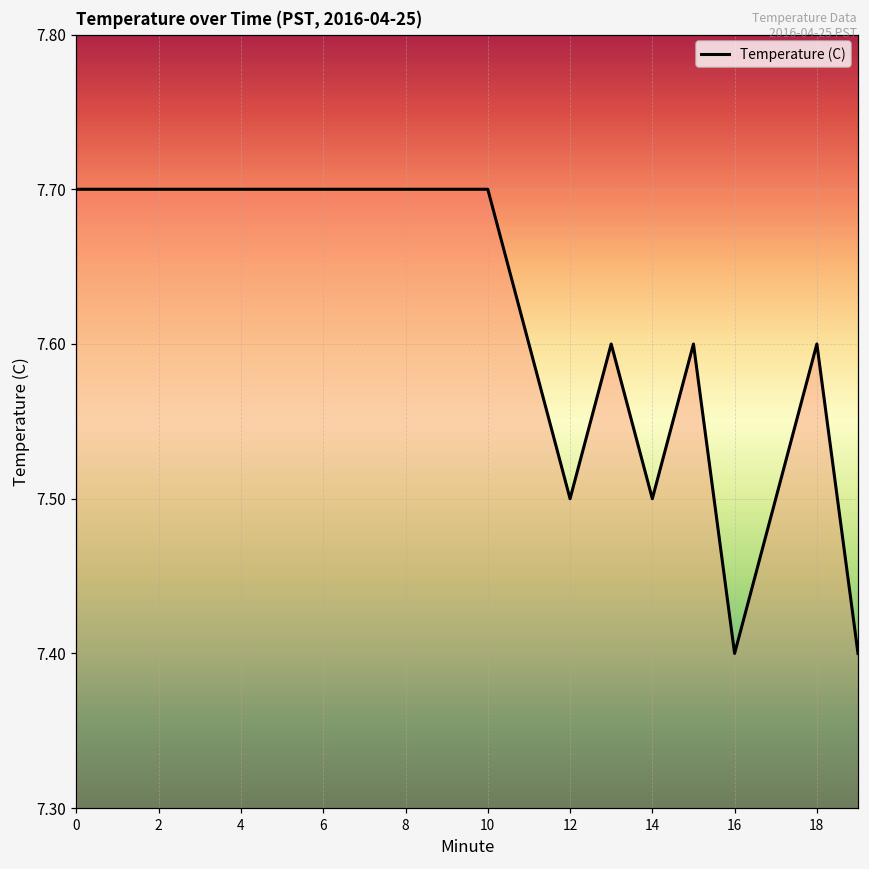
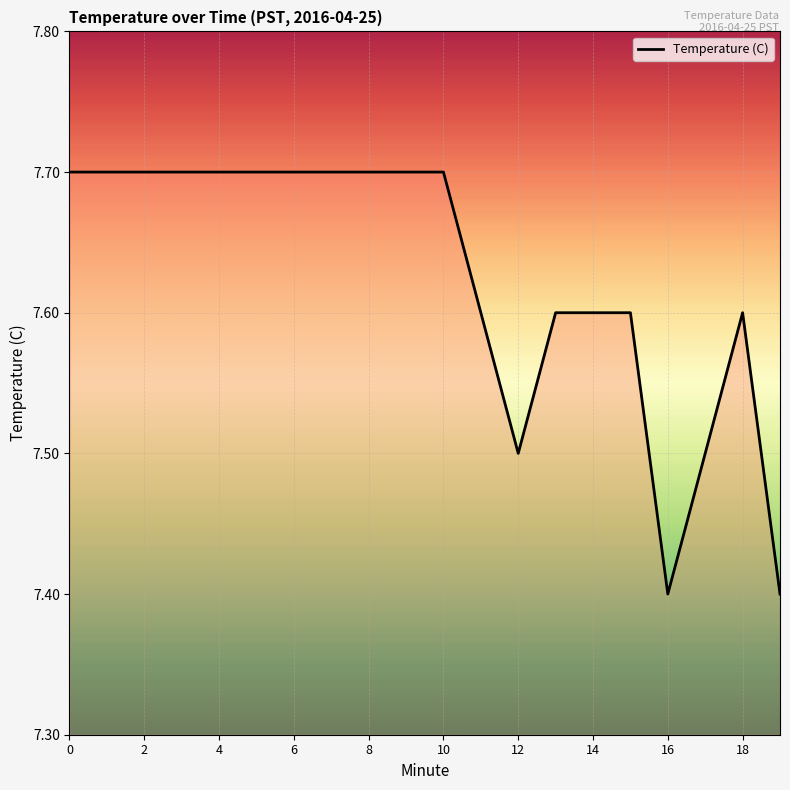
14: 7.5 -> 7.6
